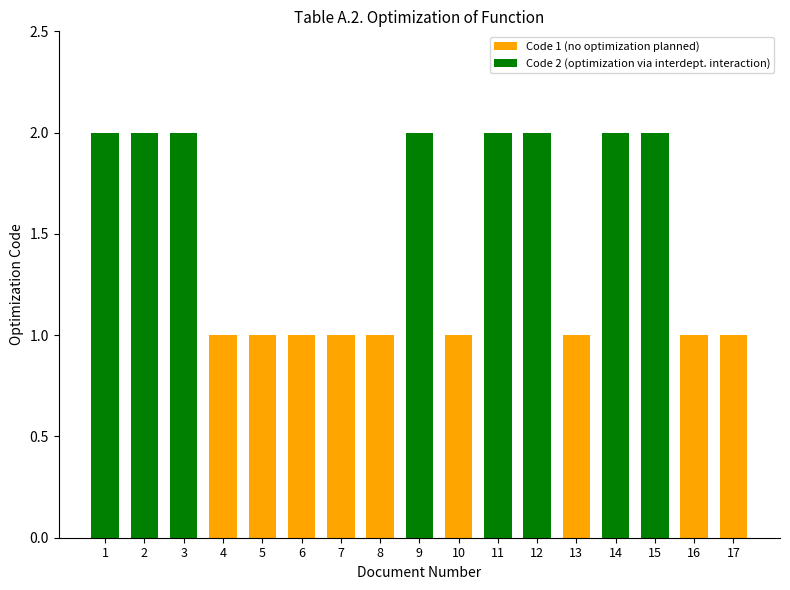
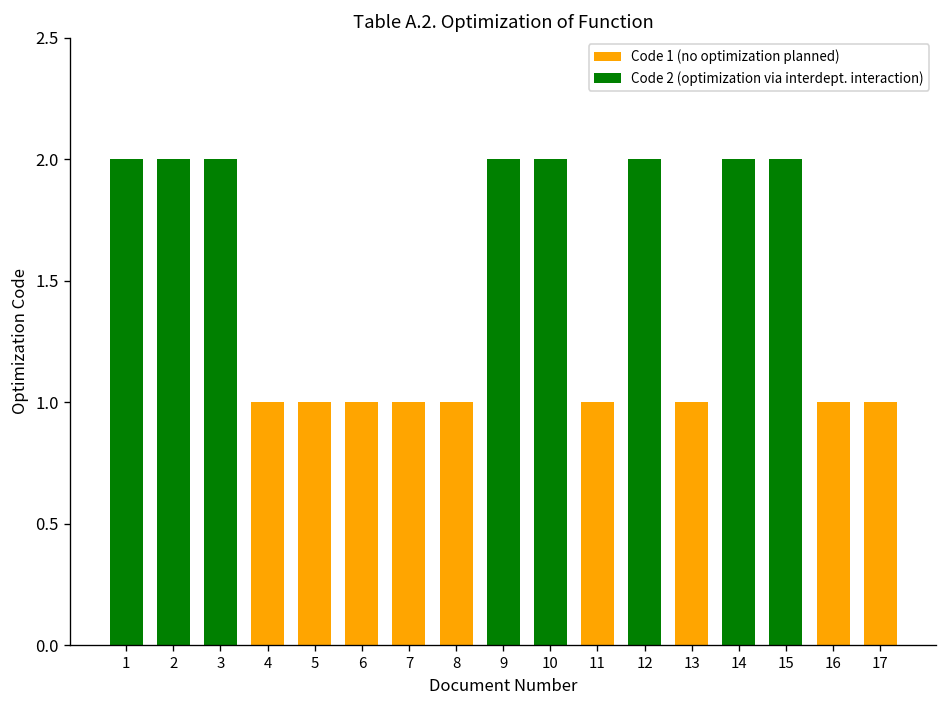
10: 1 -> 2
11: 2 -> 1
